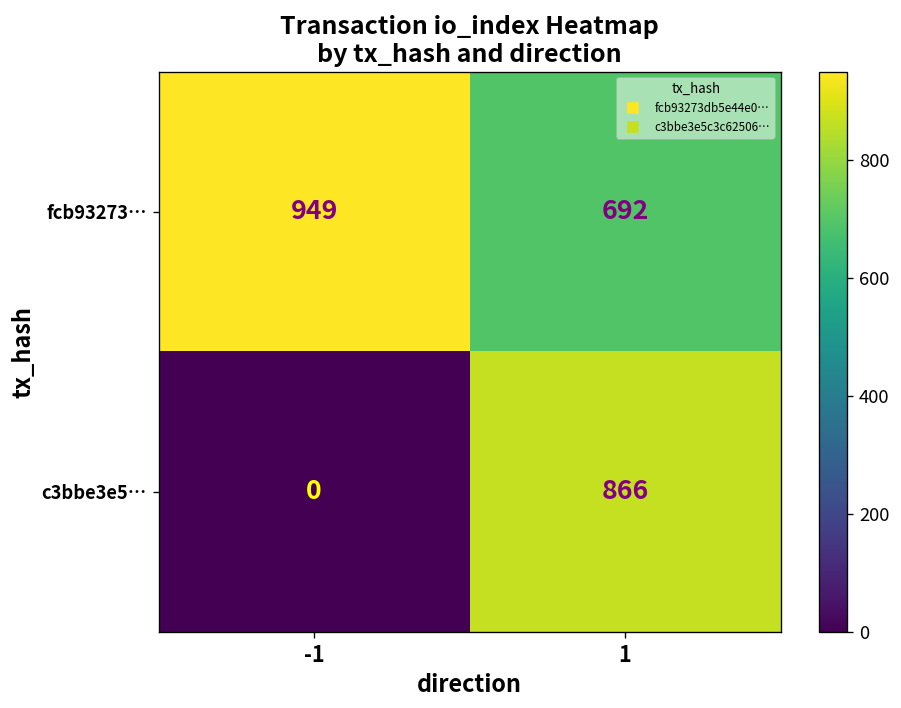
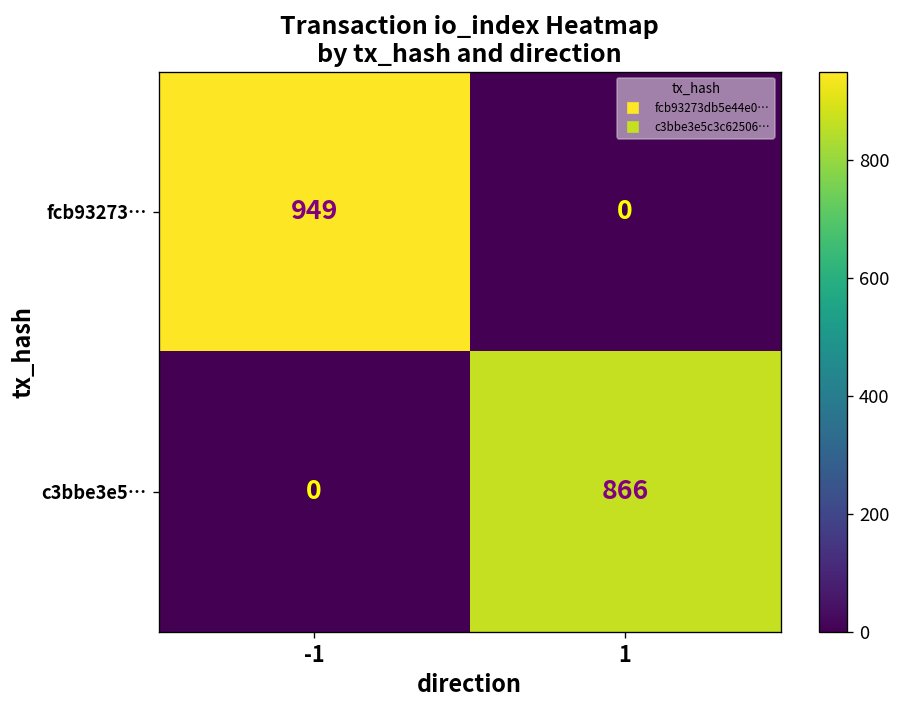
fcb93273…, 1: 692 -> 0
